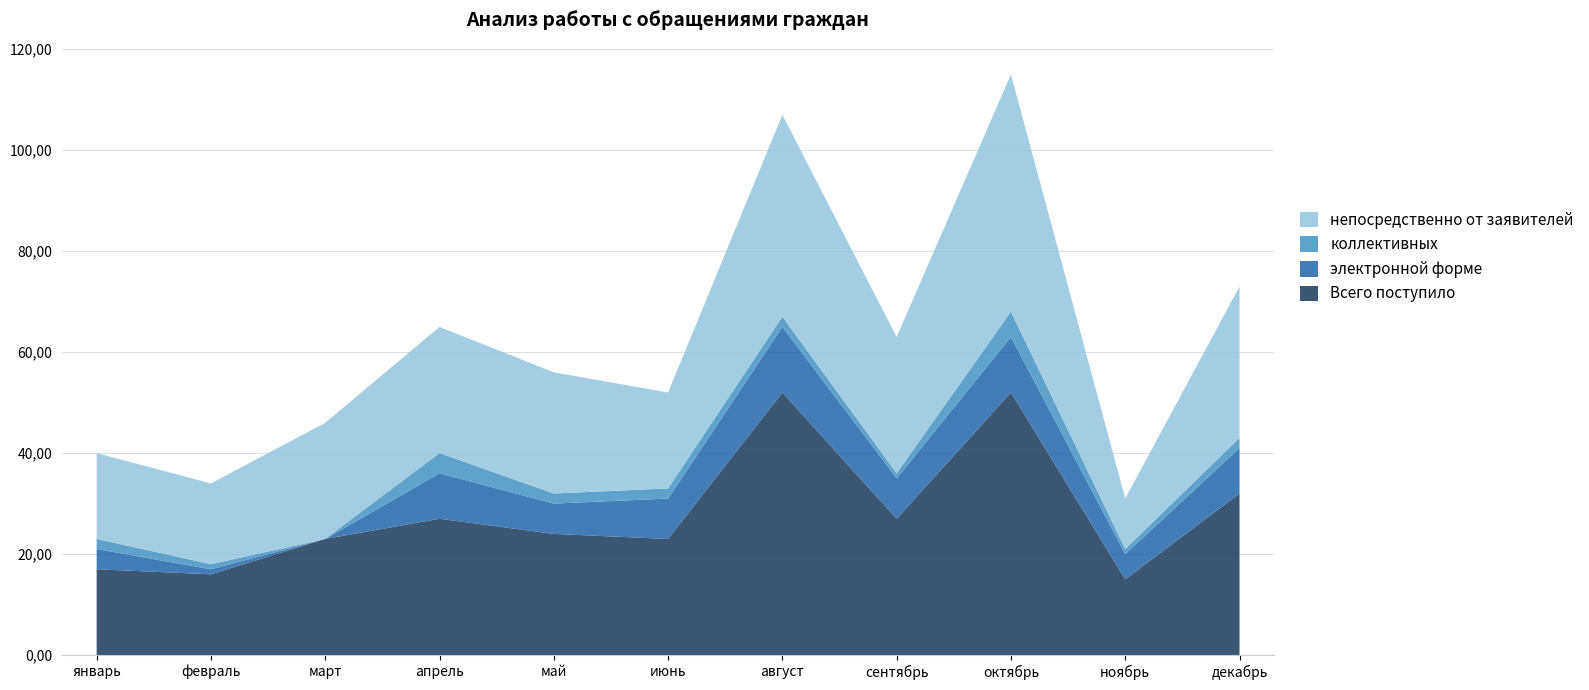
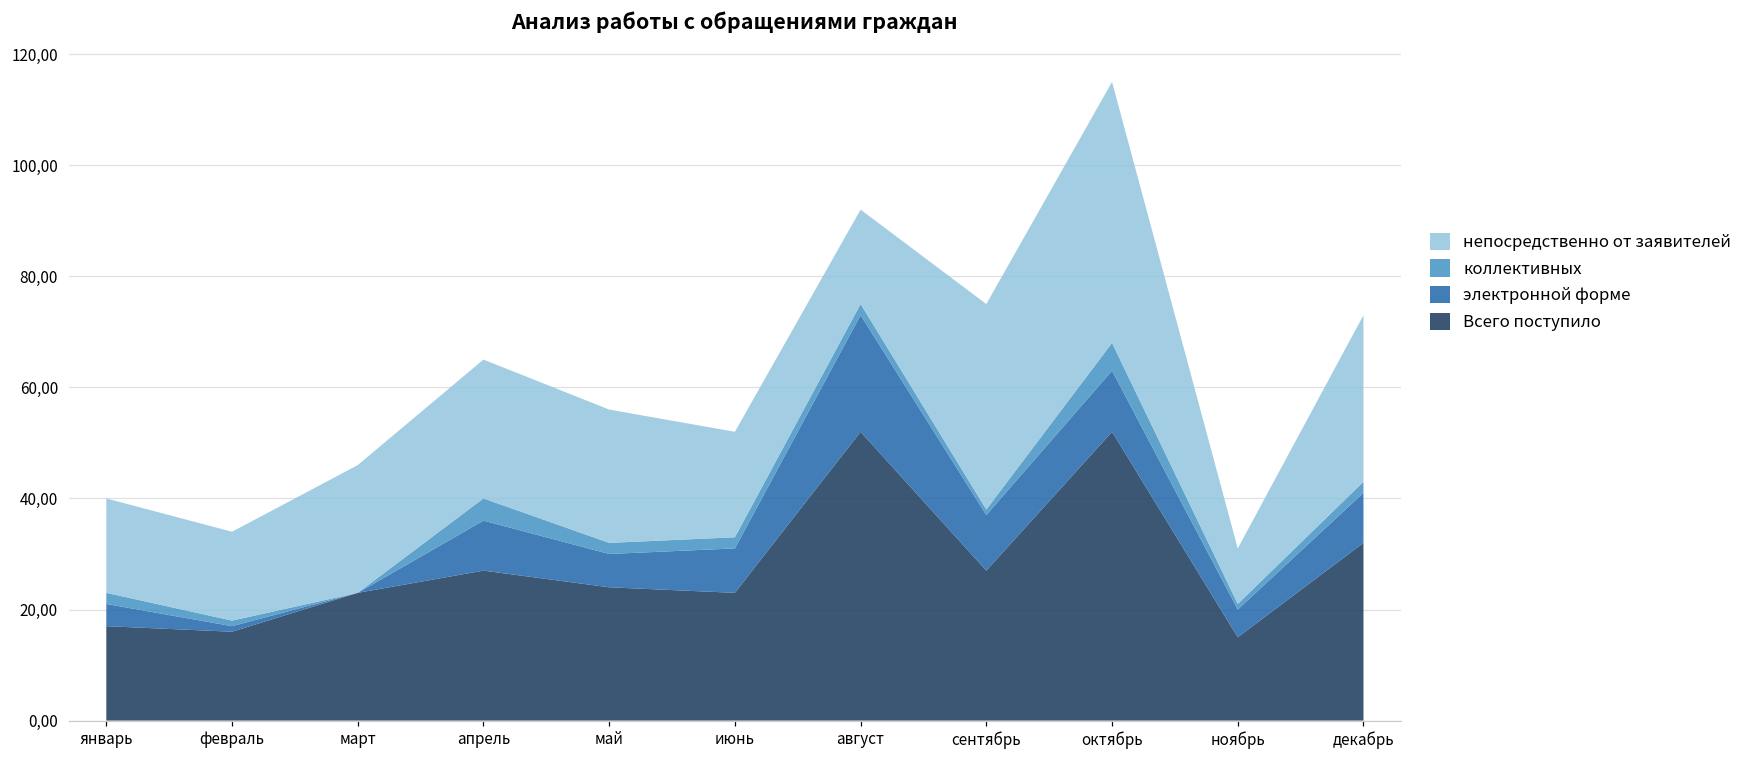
электронной форме, август: 1300 -> 2100
непосредственно от заявителей, август: 4000 -> 1700
электронной форме, сентябрь: 800 -> 1000
непосредственно от заявителей, сентябрь: 2700 -> 3700
